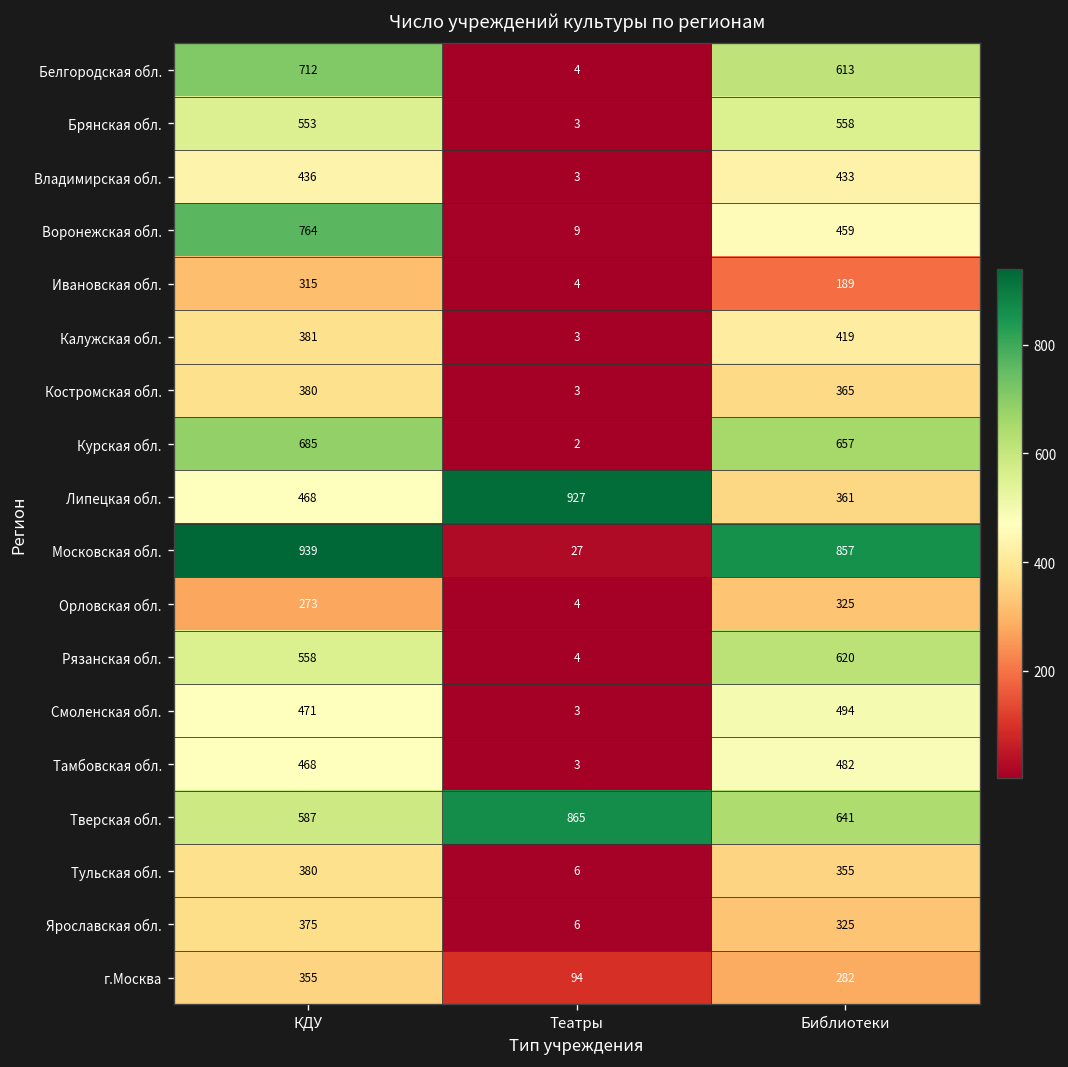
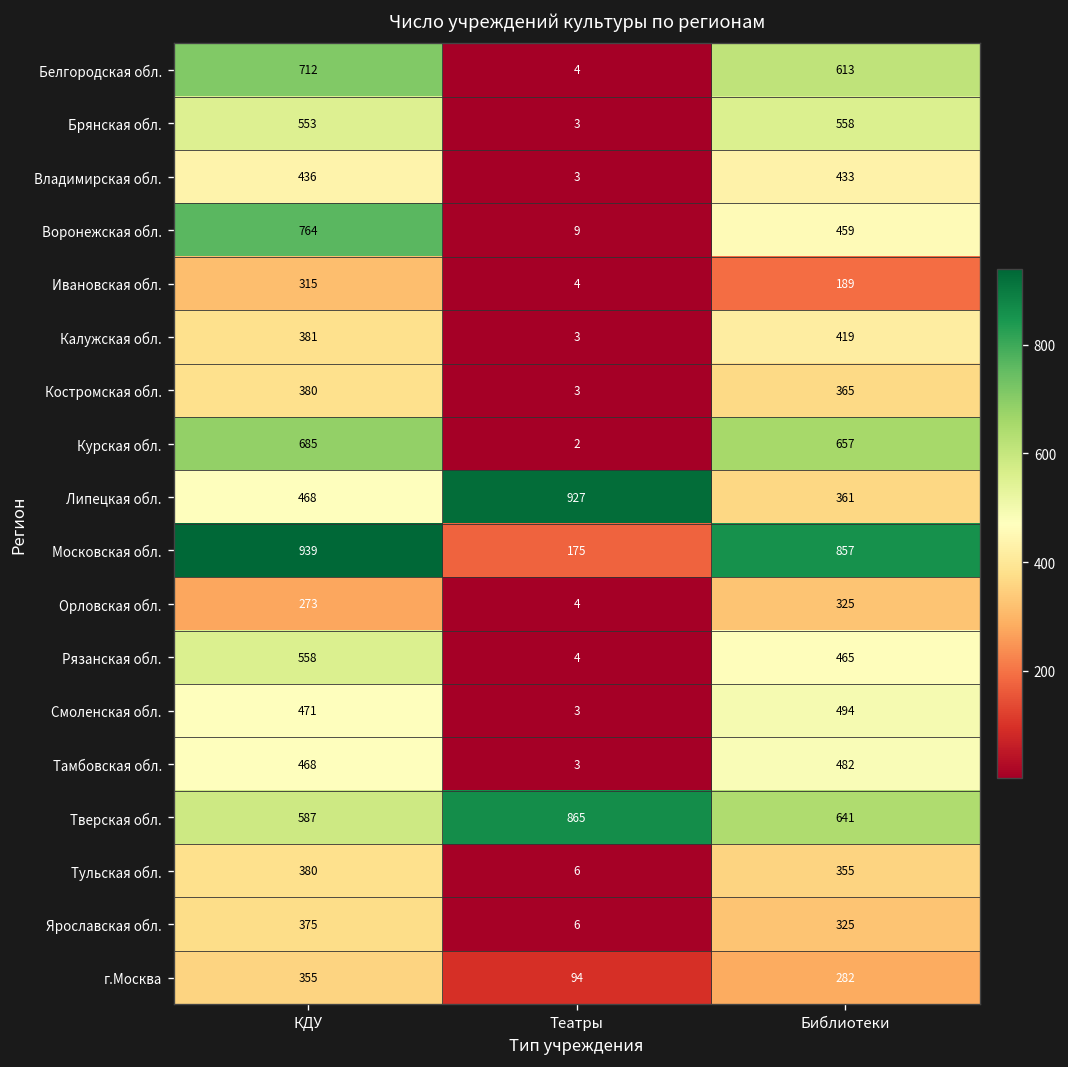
Московская обл., Театры: 27 -> 175
Рязанская обл., Библиотеки: 620 -> 465
